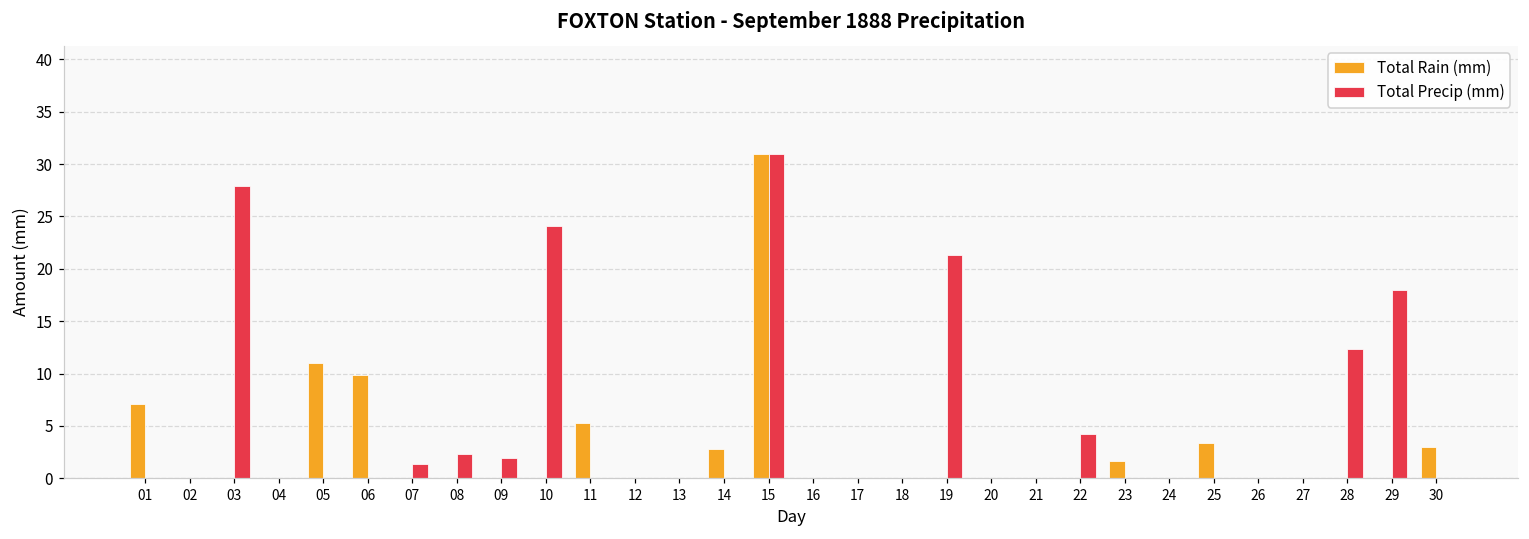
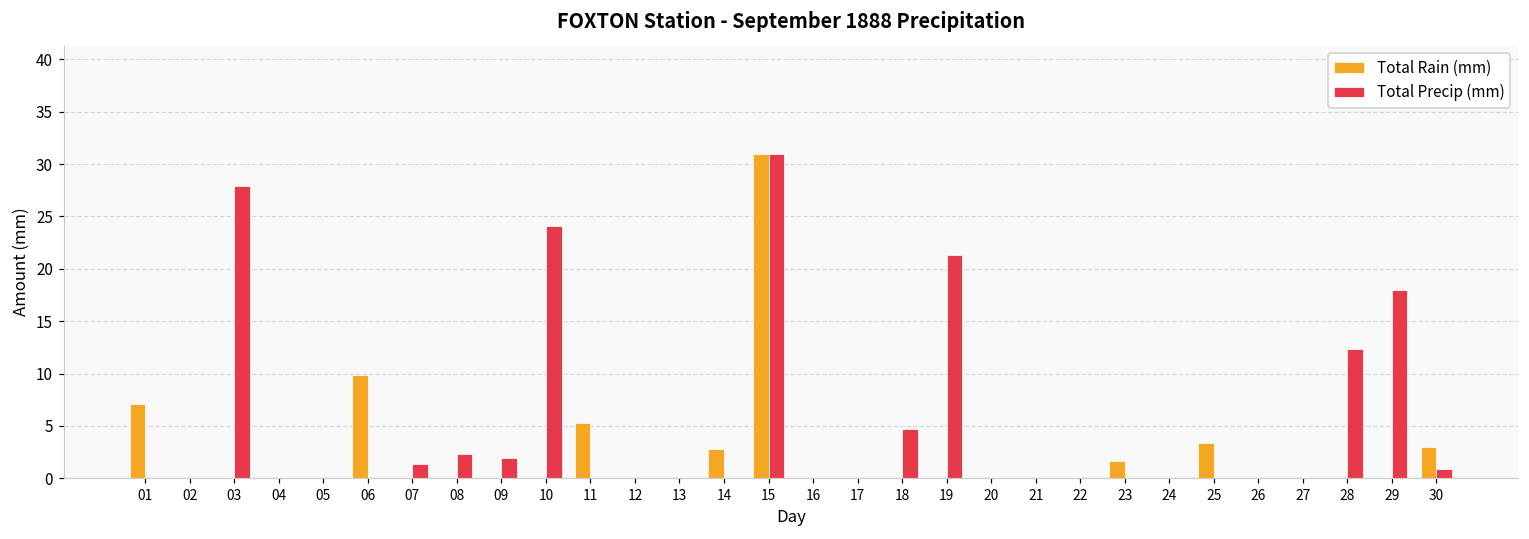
Total Rain (mm), 05: 11 -> 0
Total Precip (mm), 18: 0 -> 5
Total Precip (mm), 22: 4 -> 0
Total Precip (mm), 30: 0 -> 1
